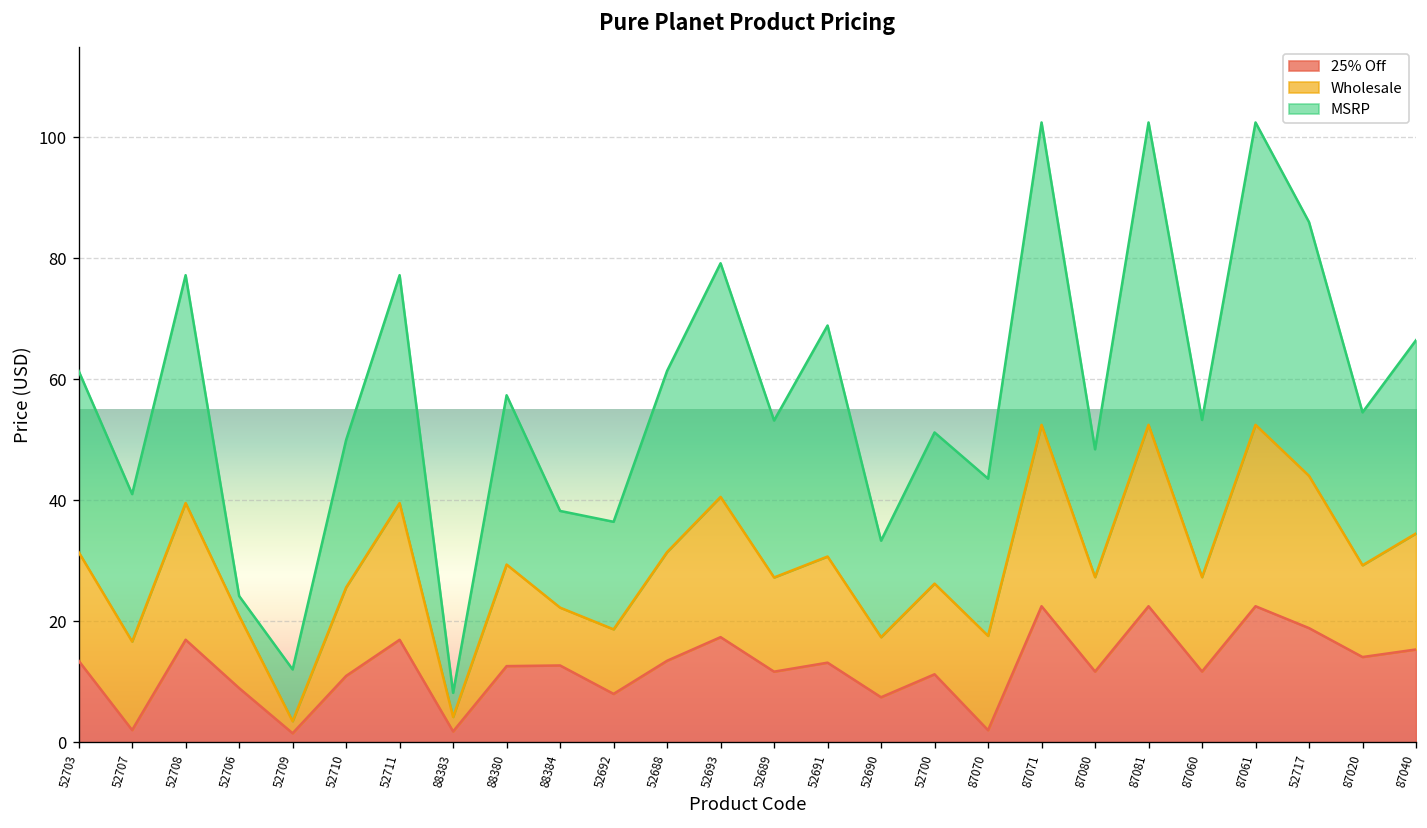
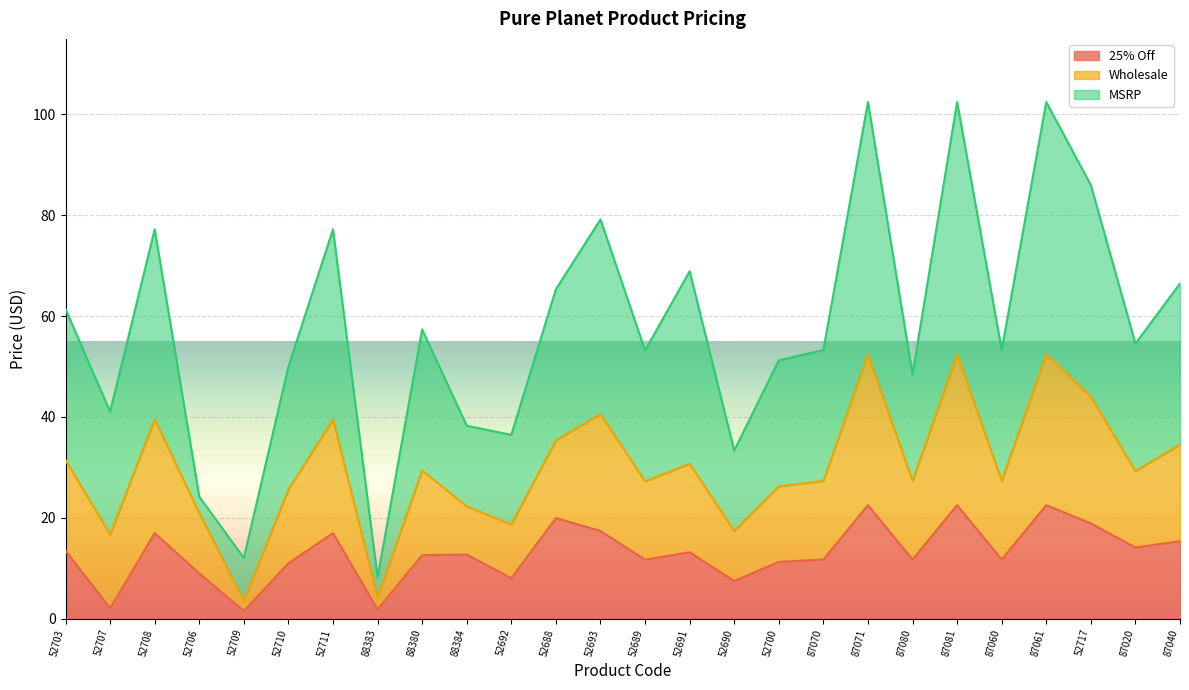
25% Off, 52688: 13 -> 20
Wholesale, 52688: 18 -> 15
25% Off, 87070: 2 -> 12
